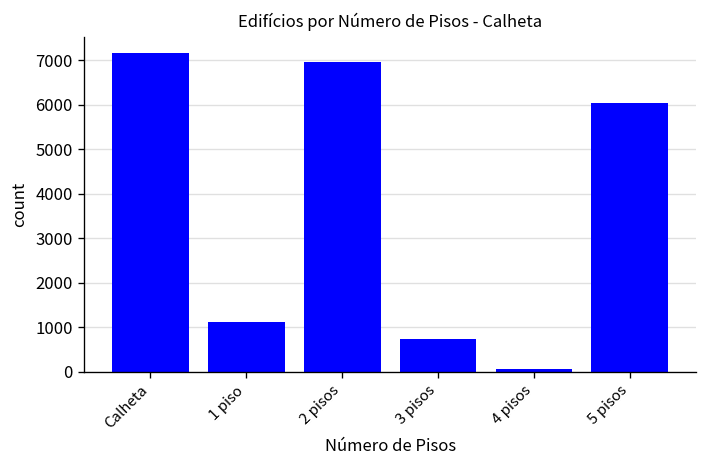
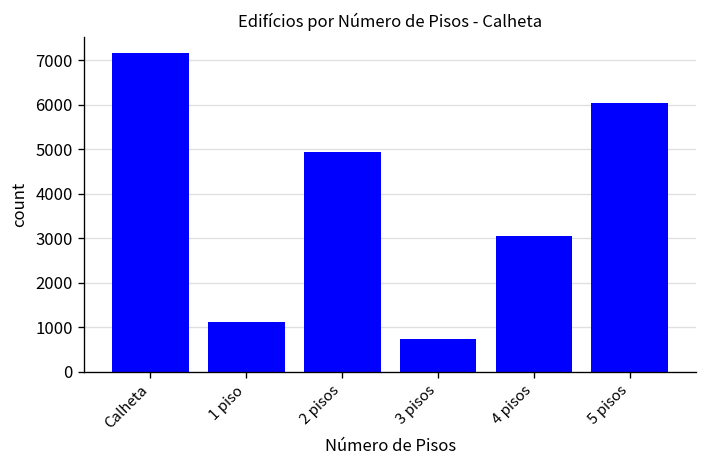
2 pisos: 7000 -> 4900
4 pisos: 100 -> 3100
